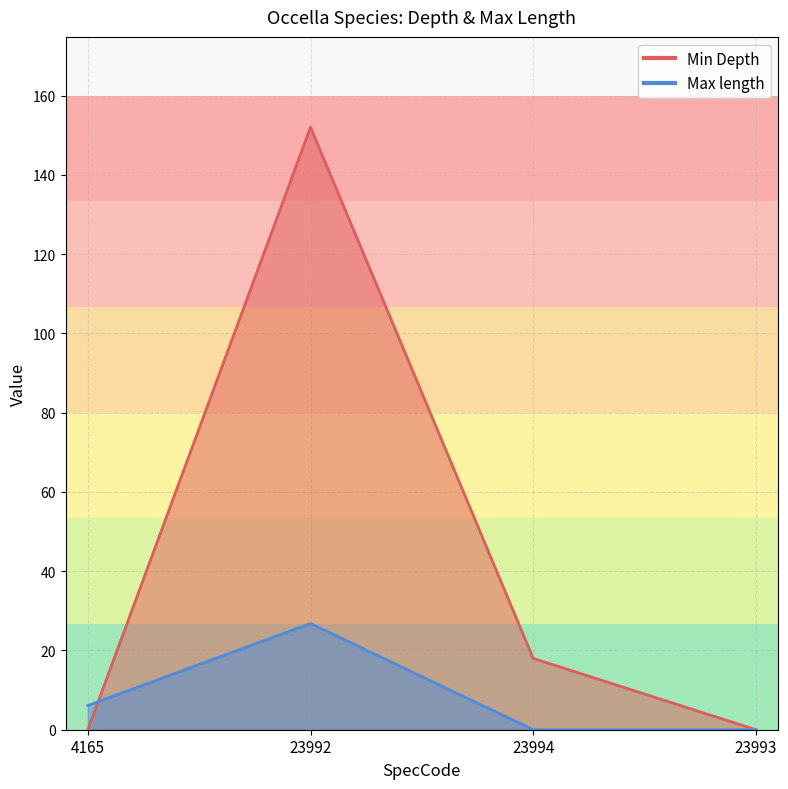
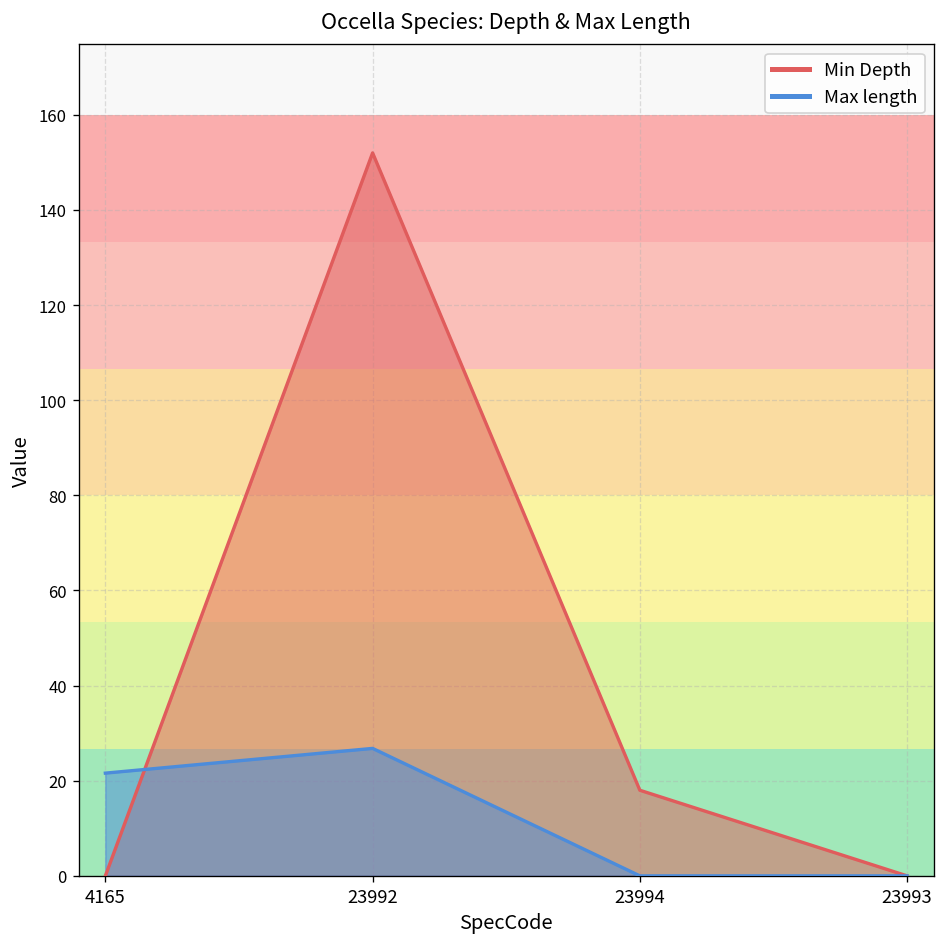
Max length, 4165: 6 -> 22
